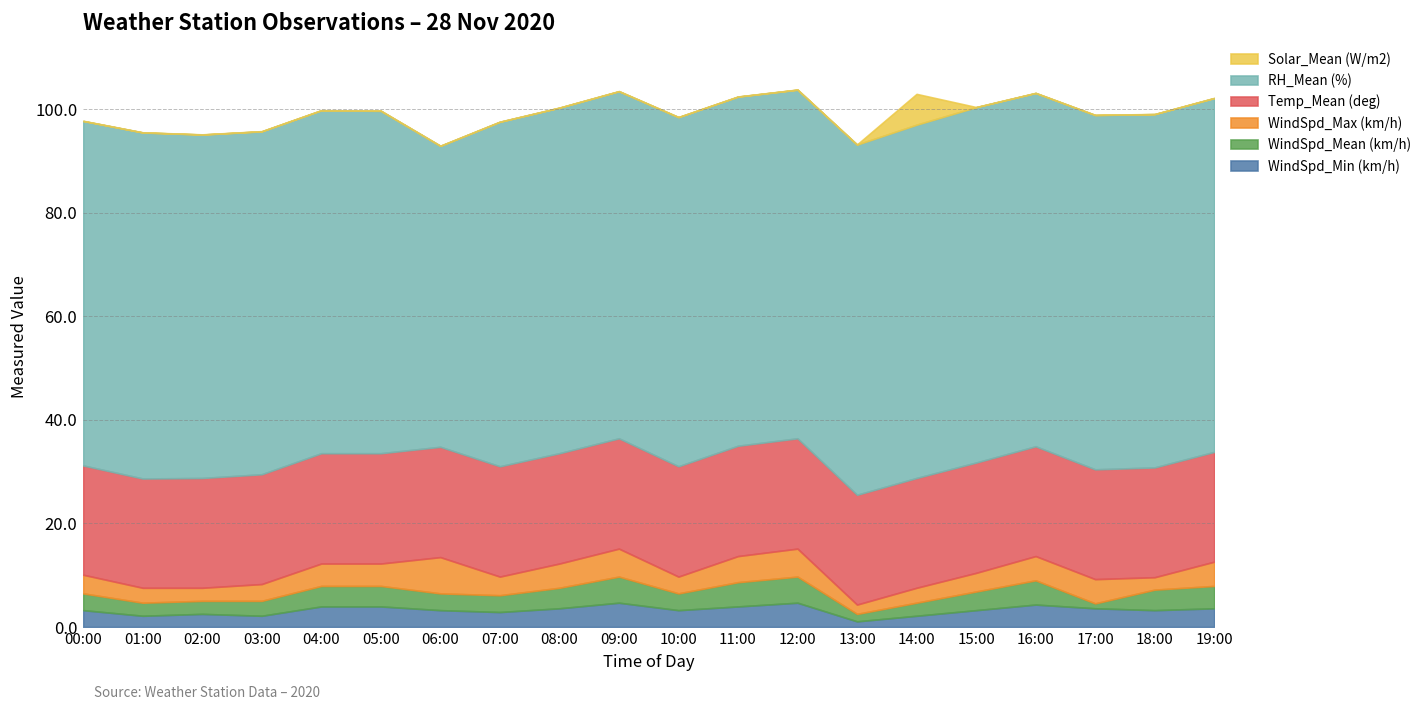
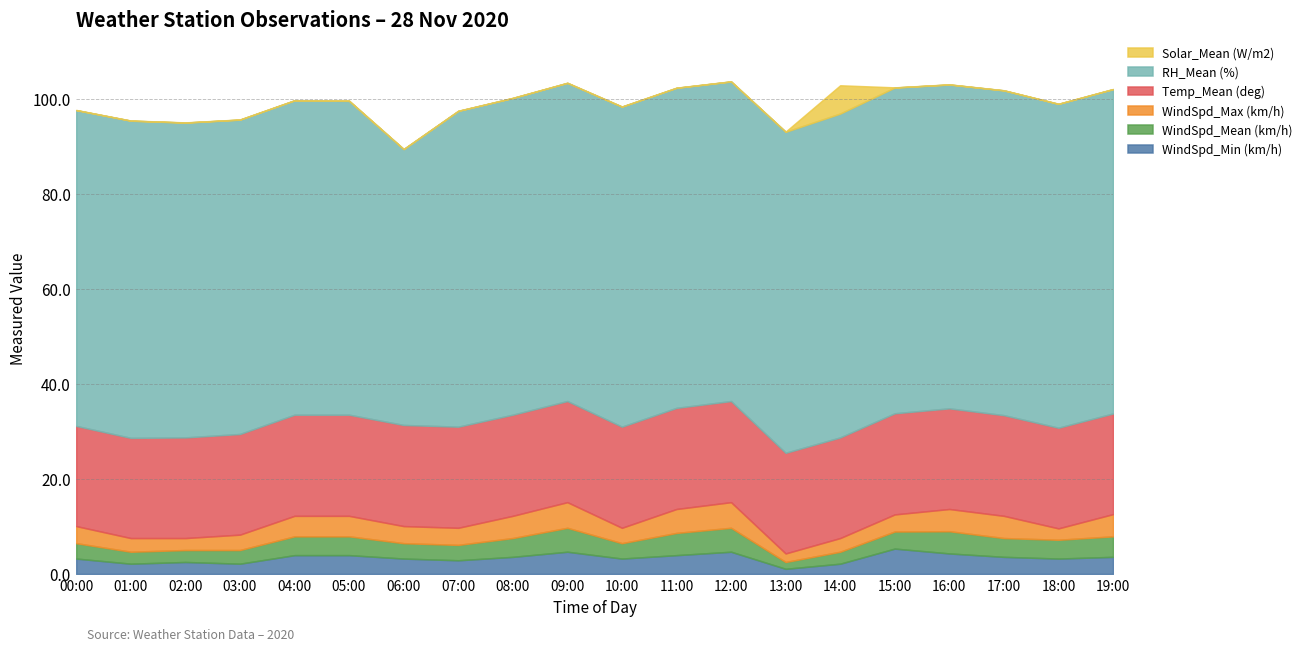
WindSpd_Max (km/h), 06:00: 7 -> 4
WindSpd_Min (km/h), 15:00: 3 -> 5
WindSpd_Mean (km/h), 17:00: 1 -> 4
